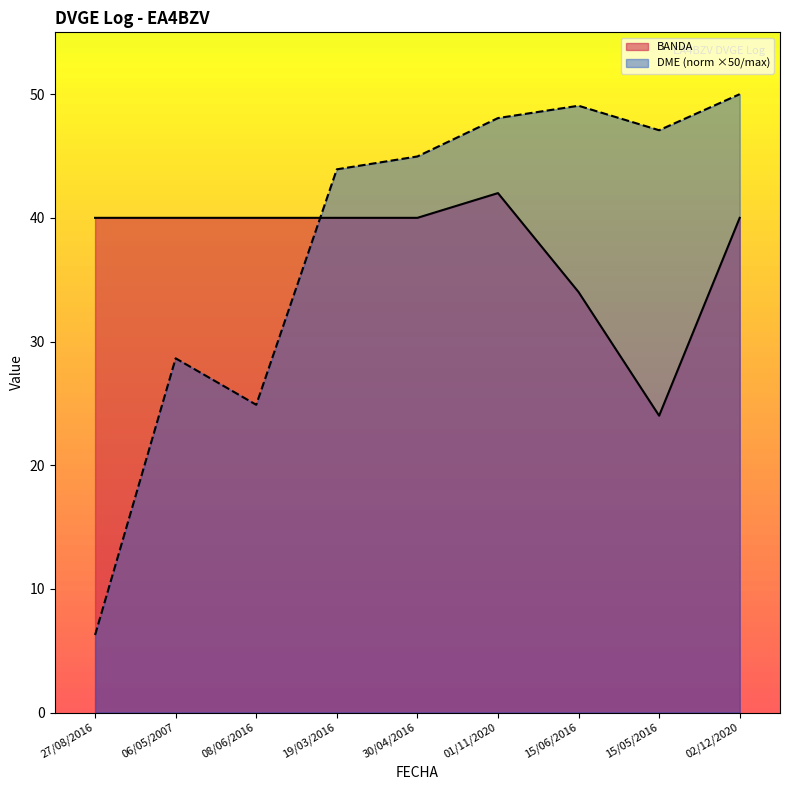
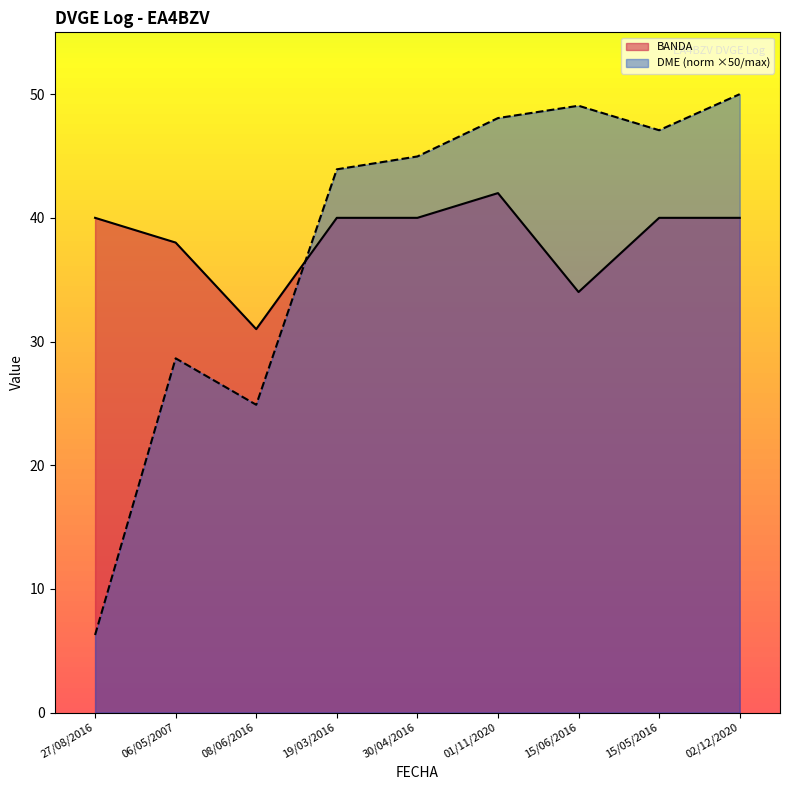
BANDA, 06/05/2007: 40 -> 38
BANDA, 08/06/2016: 40 -> 31
BANDA, 15/05/2016: 24 -> 40
